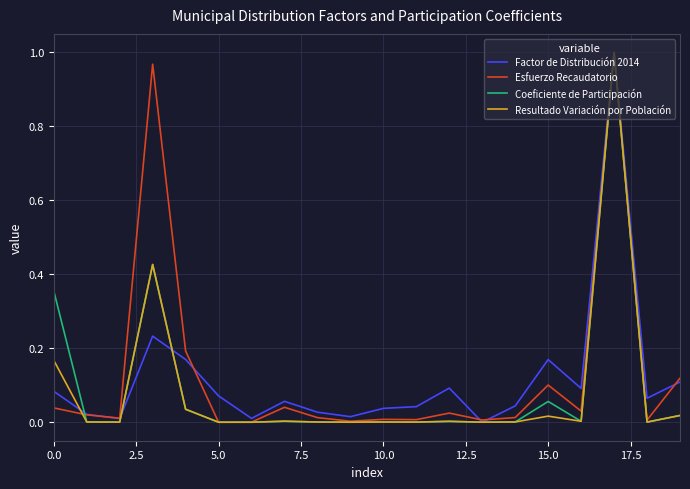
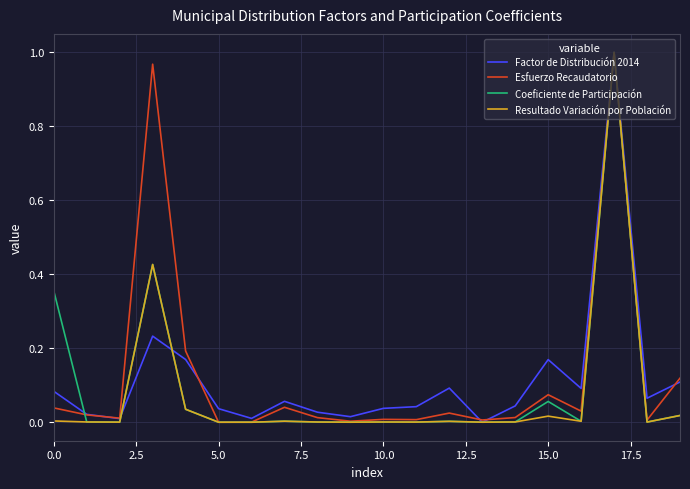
Resultado Variación por Población, 0.0: 0.17 -> 0.00
Factor de Distribución 2014, 5.0: 0.07 -> 0.04
Esfuerzo Recaudatorio, 15.0: 0.10 -> 0.07
